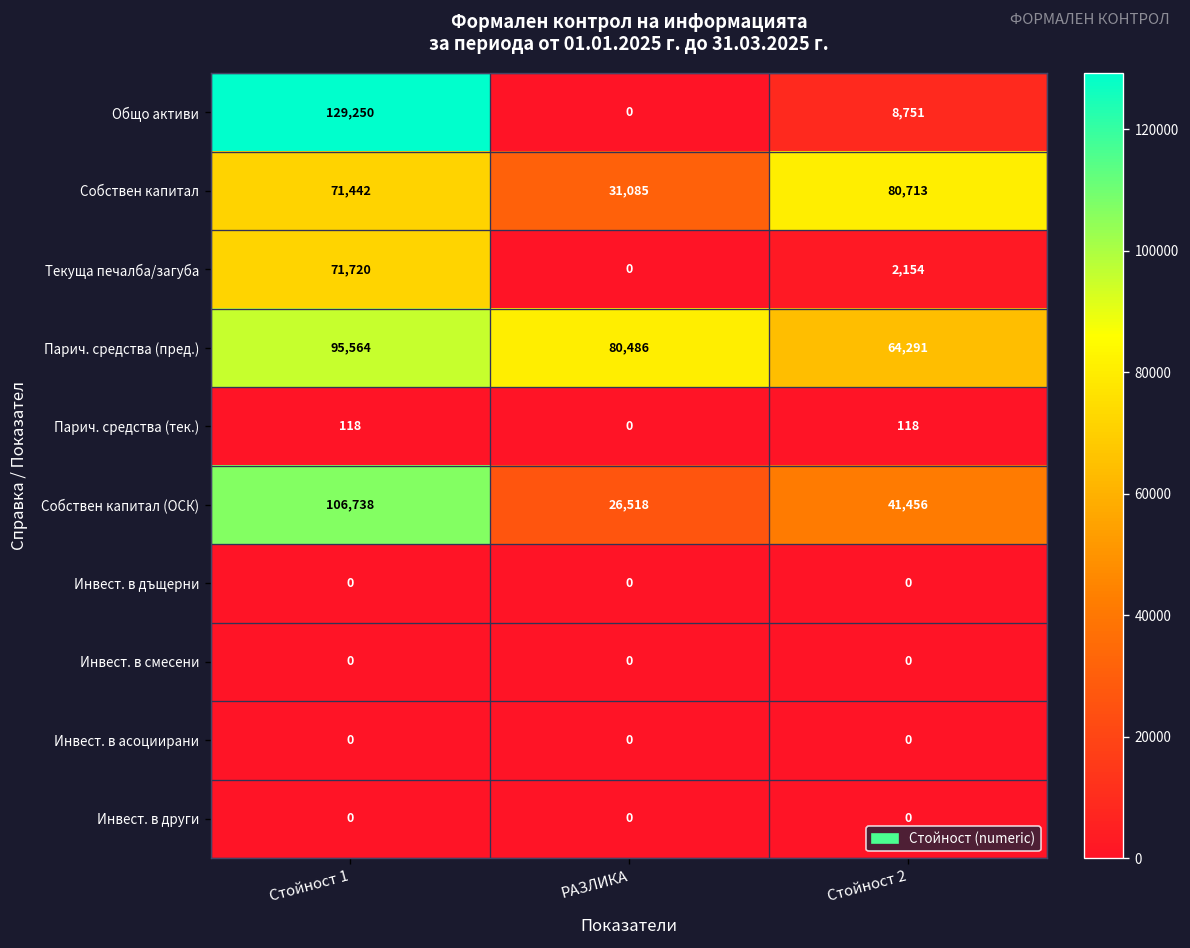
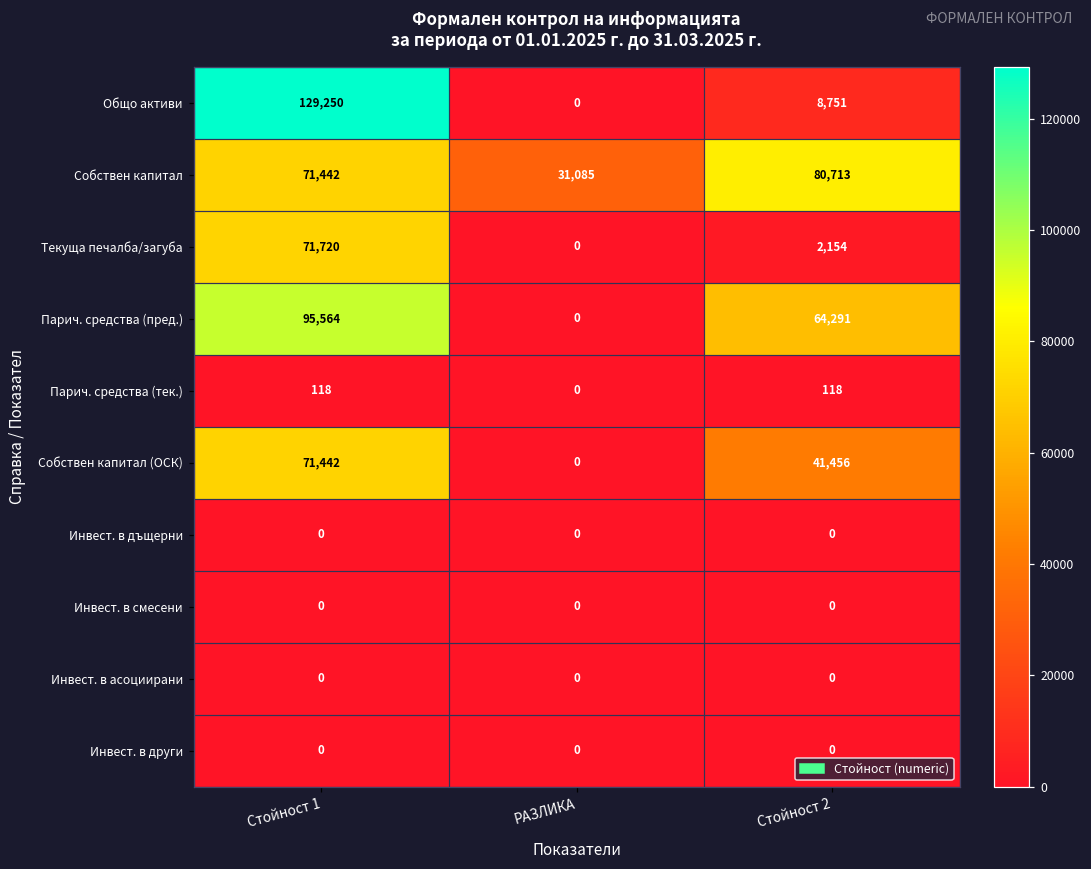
Парич. средства (пред.), РАЗЛИКА: 80,486 -> 0
Собствен капитал (ОСК), Стойност 1: 106,738 -> 71,442
Собствен капитал (ОСК), РАЗЛИКА: 26,518 -> 0
